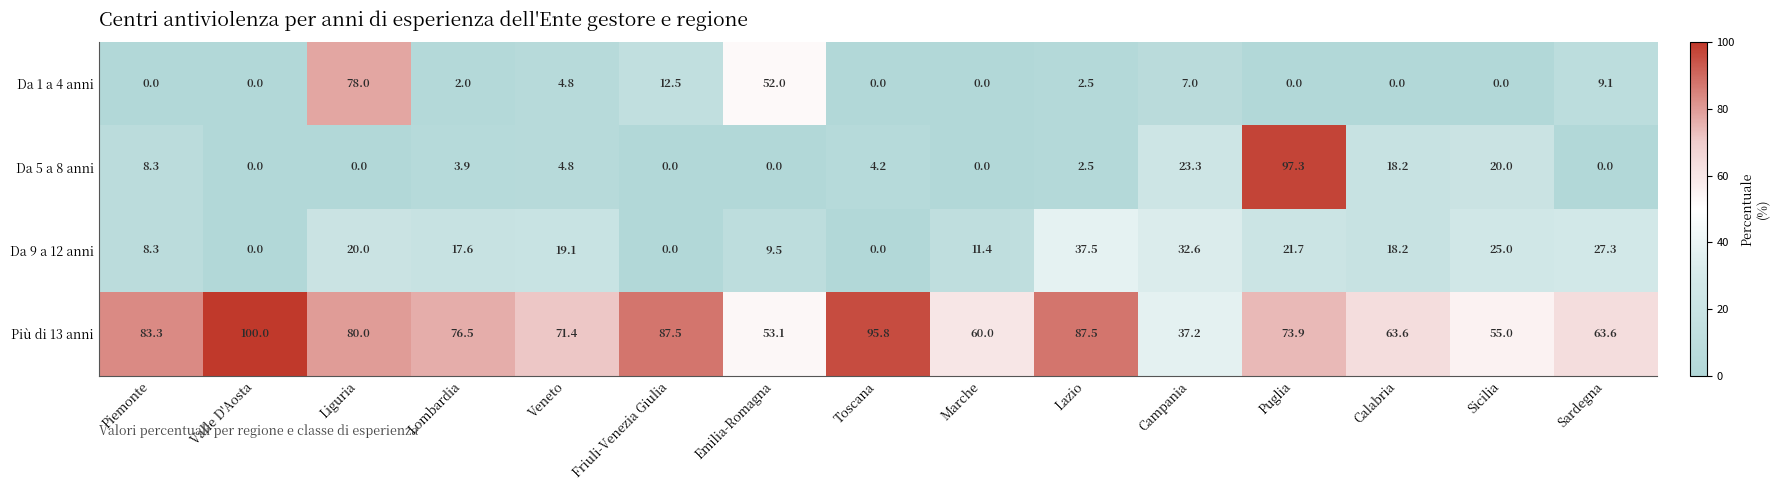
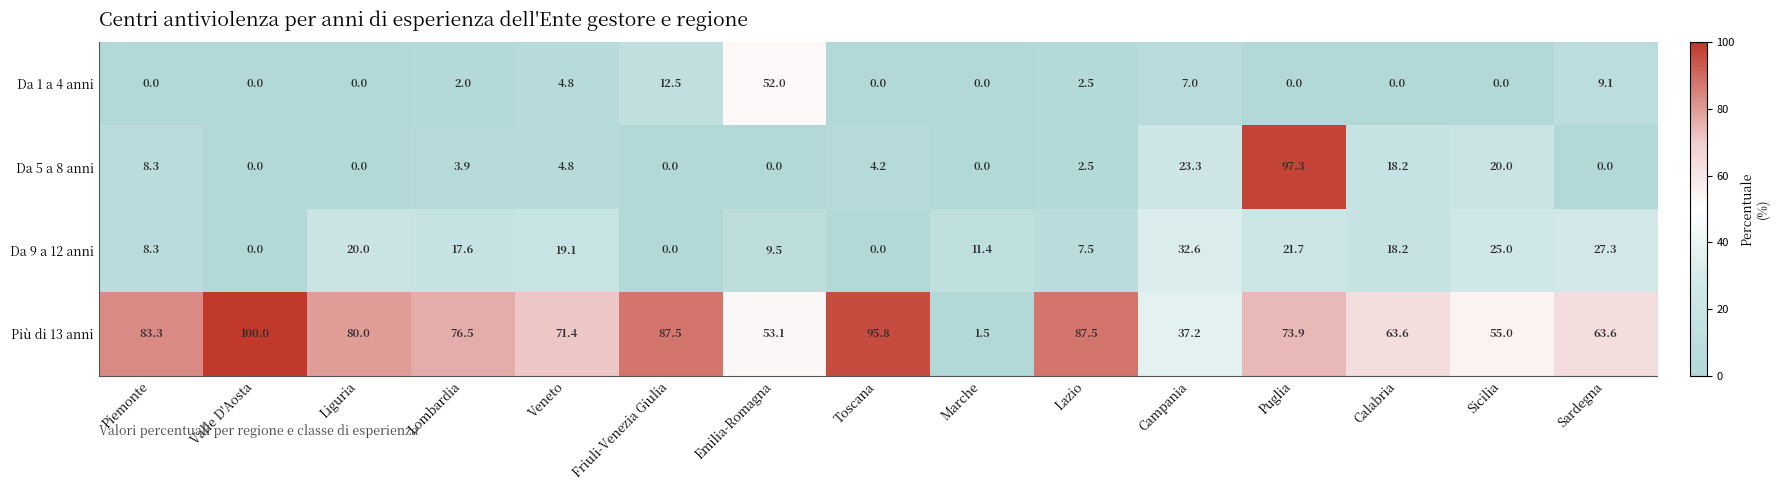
Da 1 a 4 anni, Liguria: 78.0 -> 0.0
Da 9 a 12 anni, Lazio: 37.5 -> 7.5
Più di 13 anni, Marche: 60.0 -> 1.5
